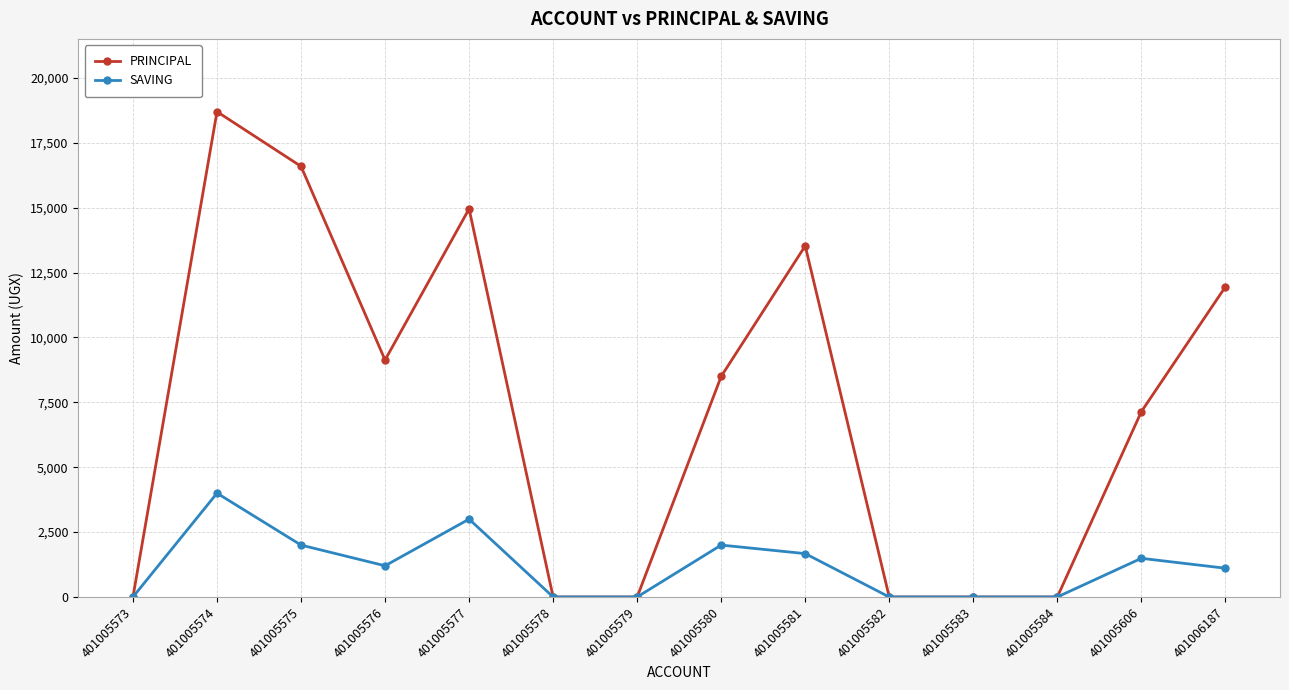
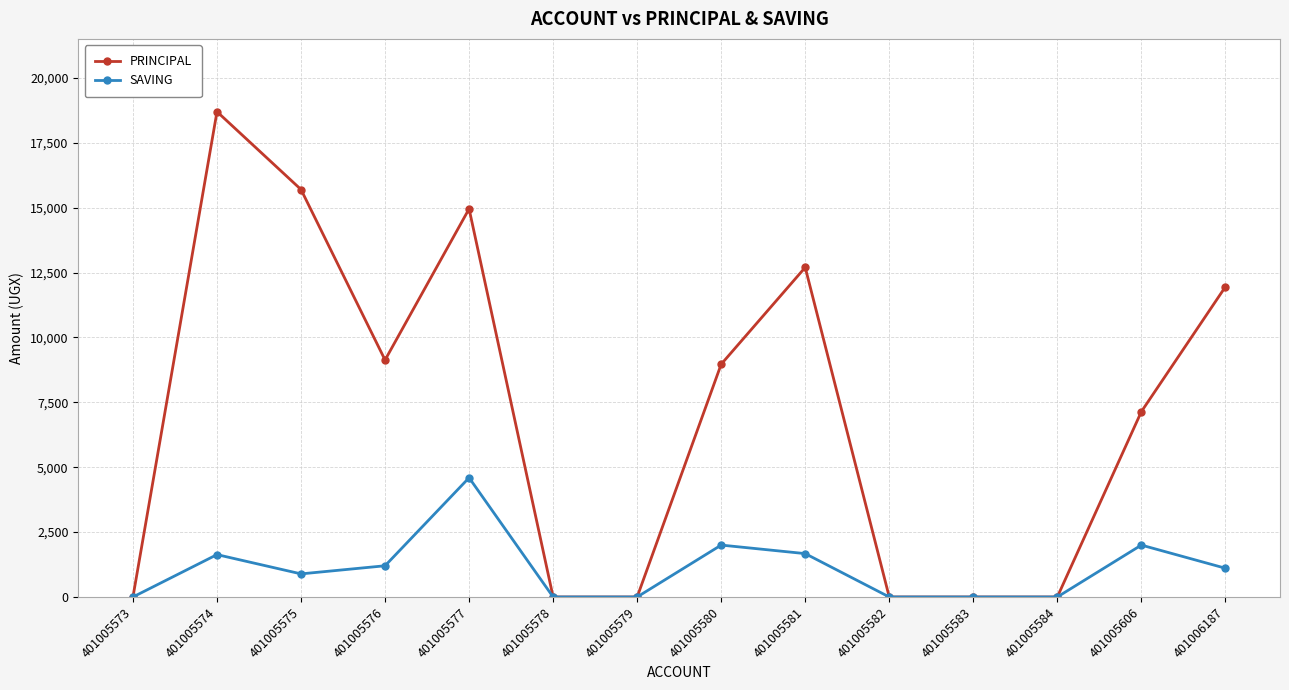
SAVING, 401005574: 4,000 -> 1,600
PRINCIPAL, 401005575: 16,600 -> 15,700
SAVING, 401005575: 2,000 -> 900
SAVING, 401005577: 3,000 -> 4,600
PRINCIPAL, 401005580: 8,500 -> 9,000
PRINCIPAL, 401005581: 13,500 -> 12,700
SAVING, 401005606: 1,500 -> 2,000
